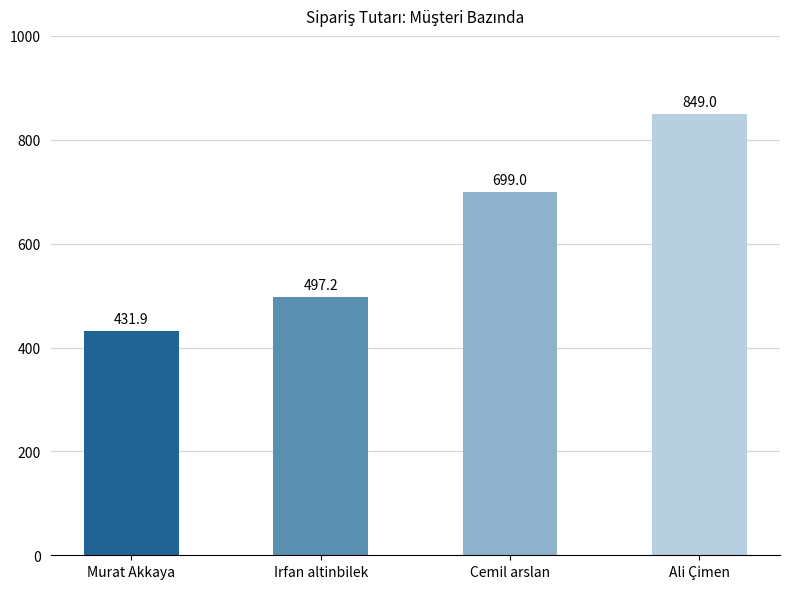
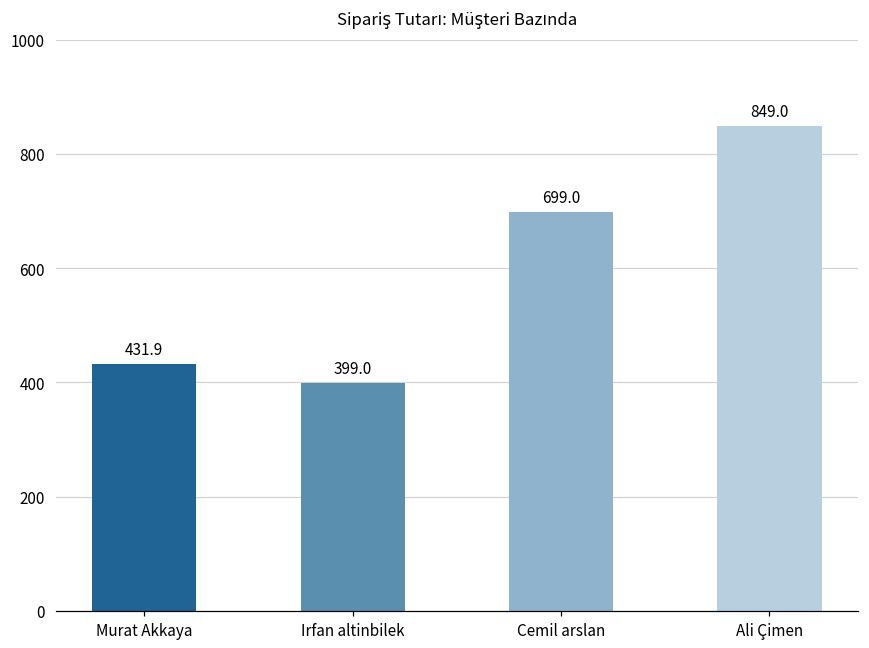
Irfan altinbilek: 497.2 -> 399.0
